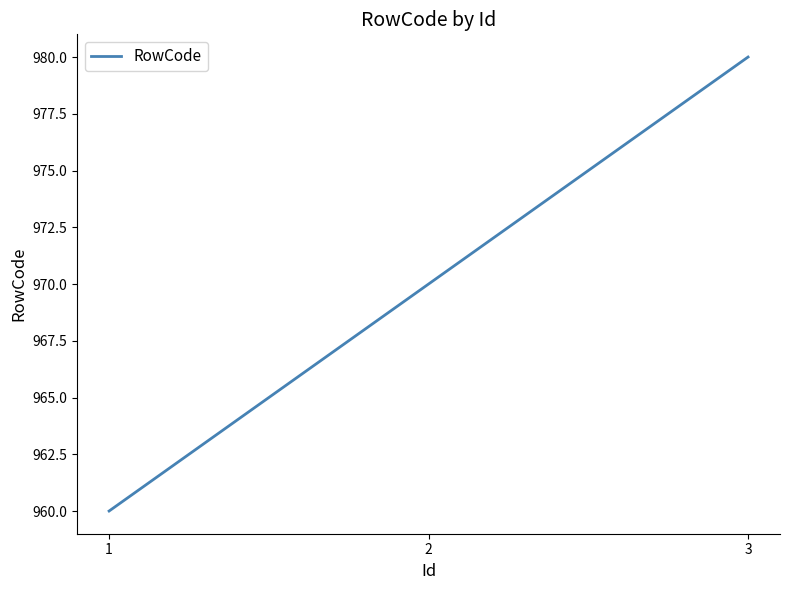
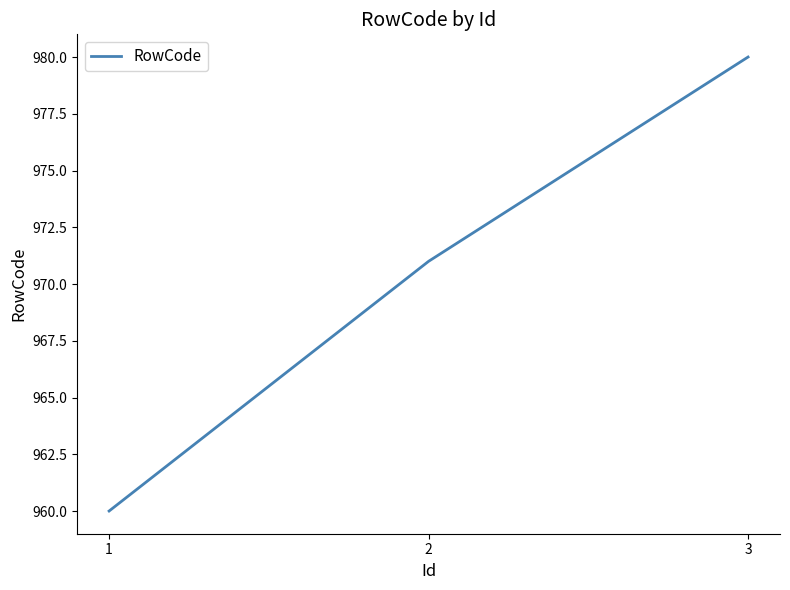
2: 970 -> 971
